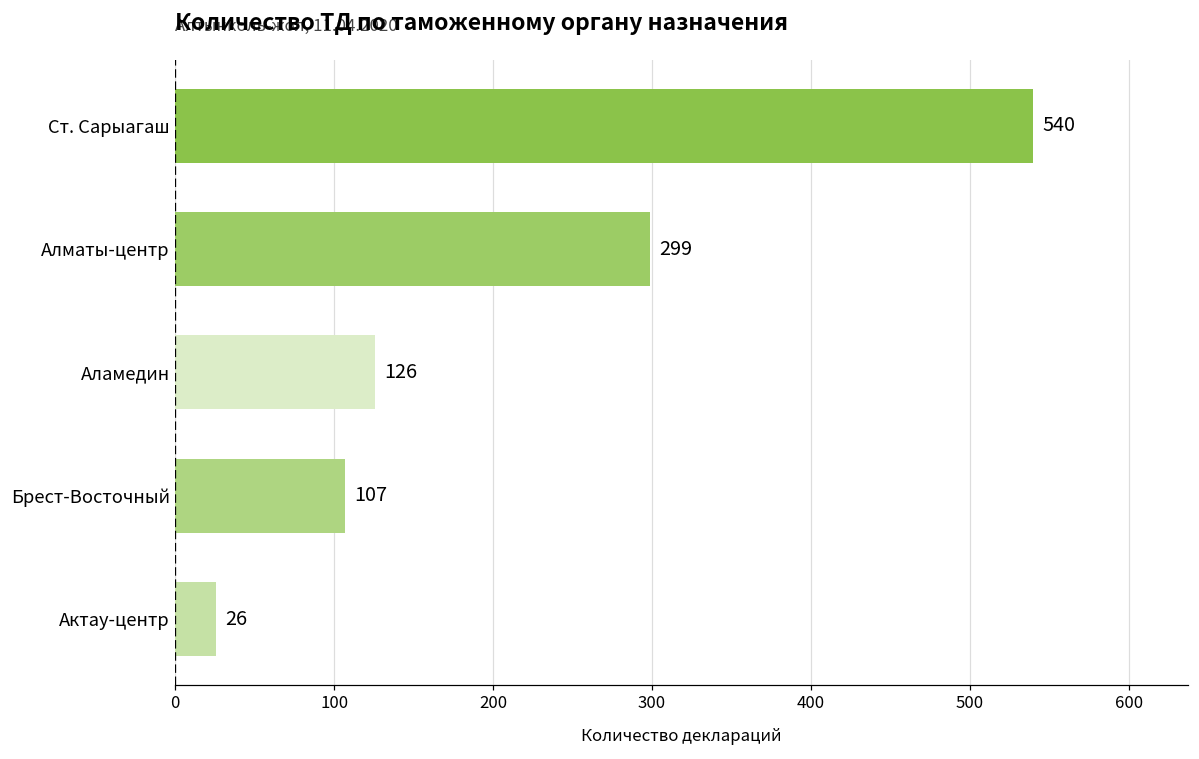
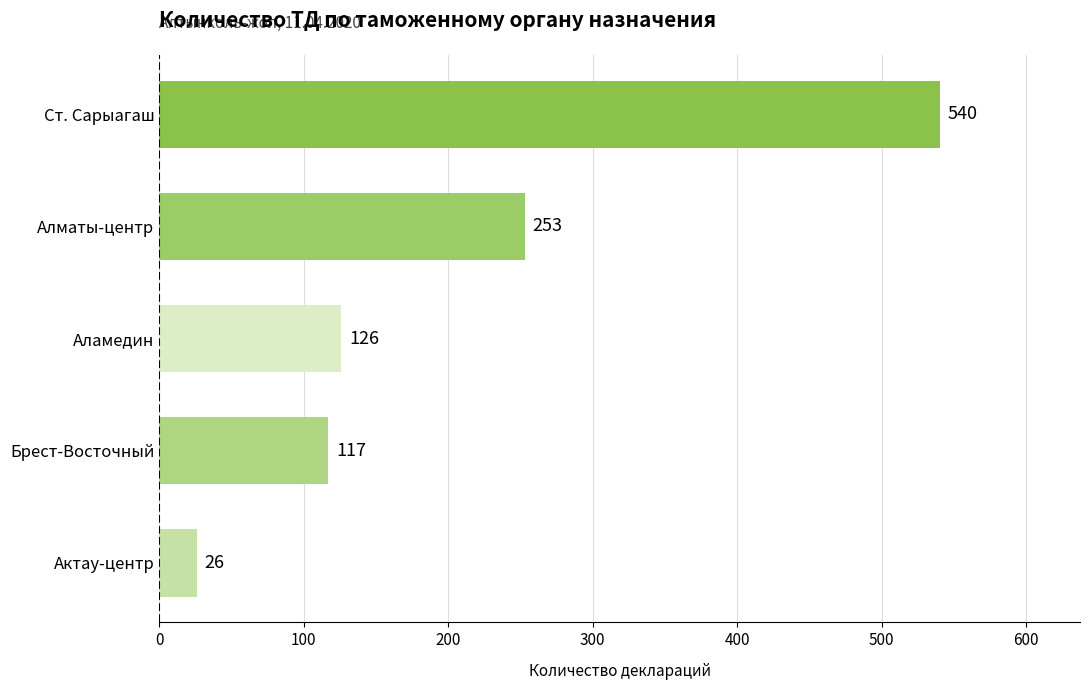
Алматы-центр: 299 -> 253
Брест-Восточный: 107 -> 117
